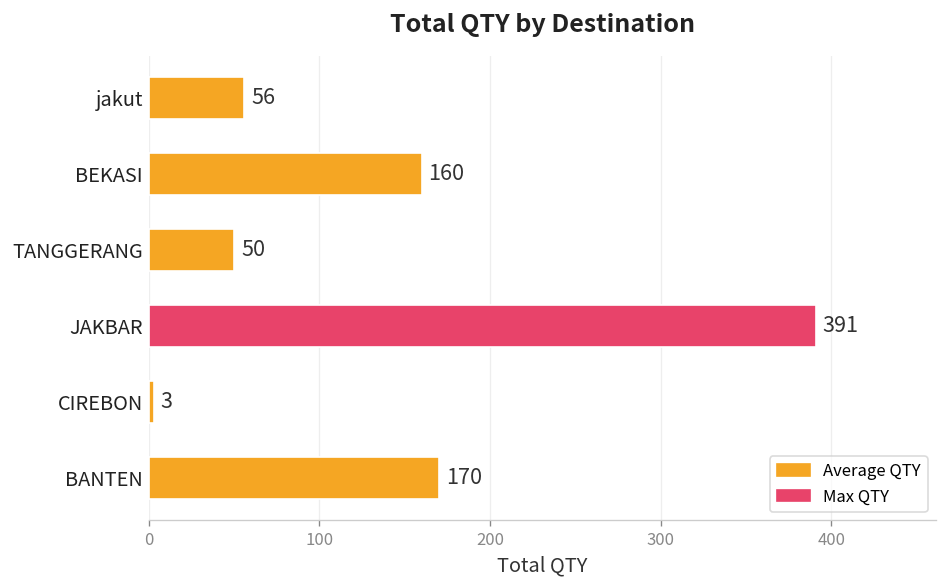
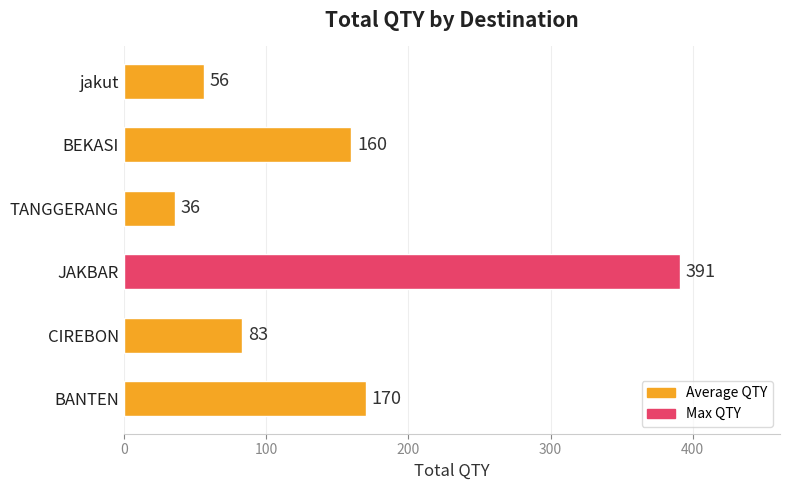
TANGGERANG: 50 -> 36
CIREBON: 3 -> 83
